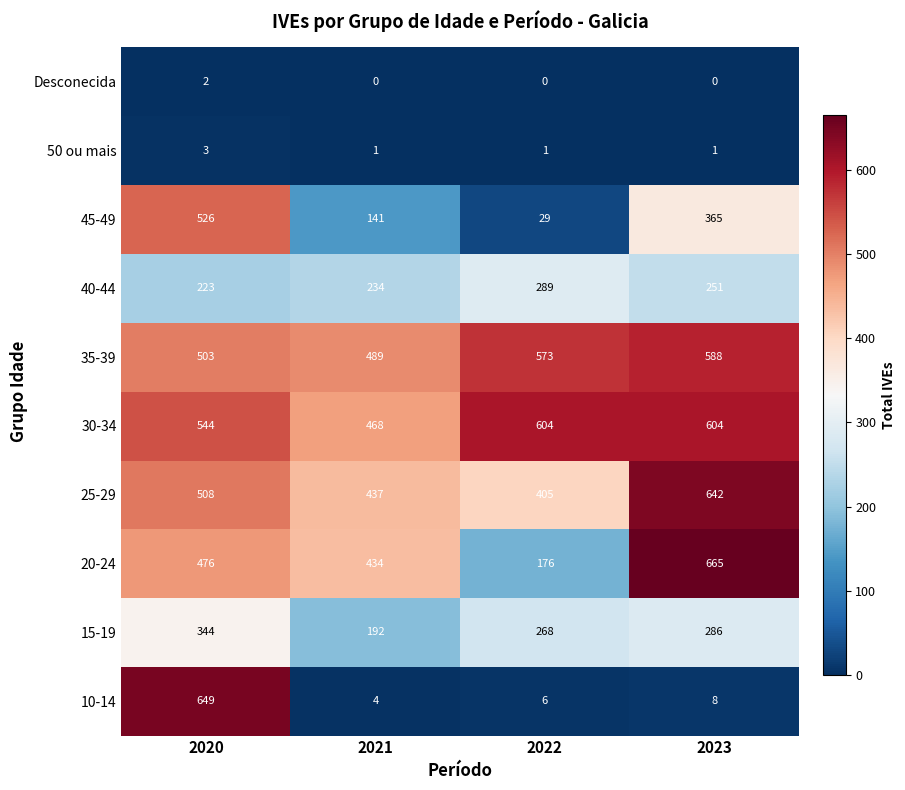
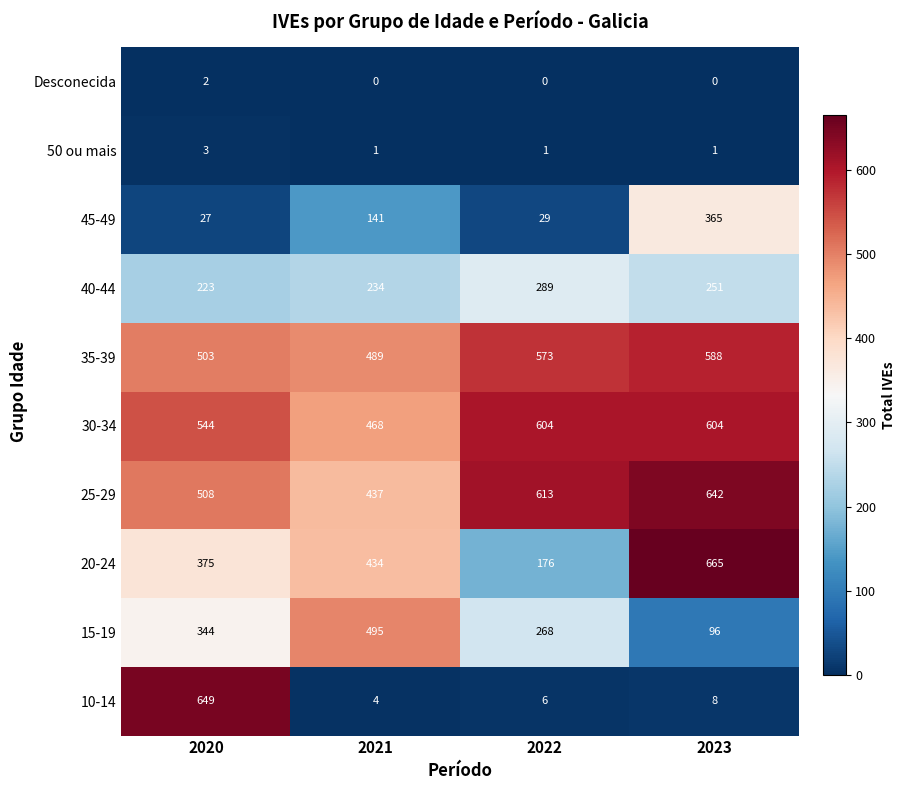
45-49, 2020: 526 -> 27
25-29, 2022: 405 -> 613
20-24, 2020: 476 -> 375
15-19, 2021: 192 -> 495
15-19, 2023: 286 -> 96
